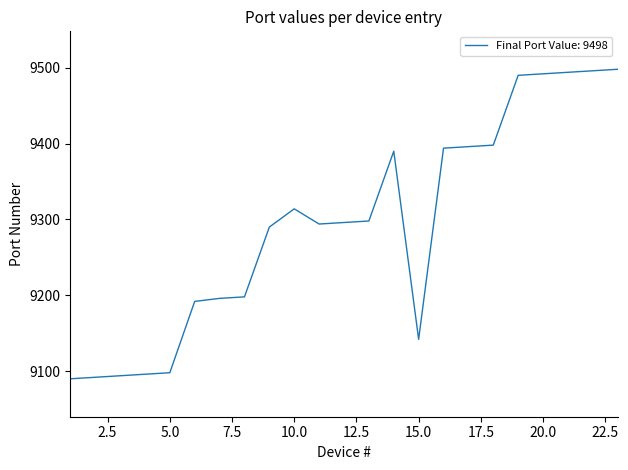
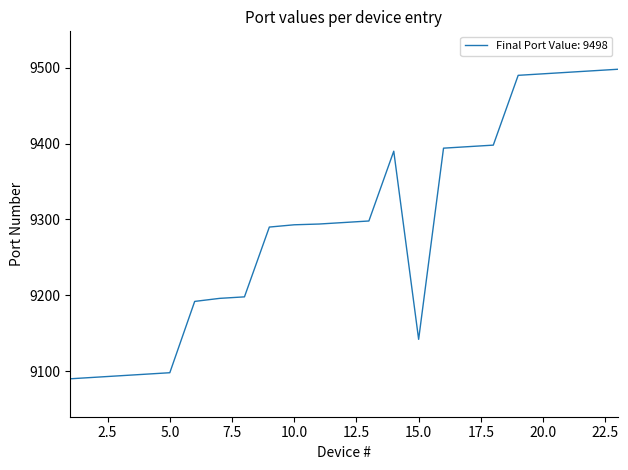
10.0: 9310 -> 9290
